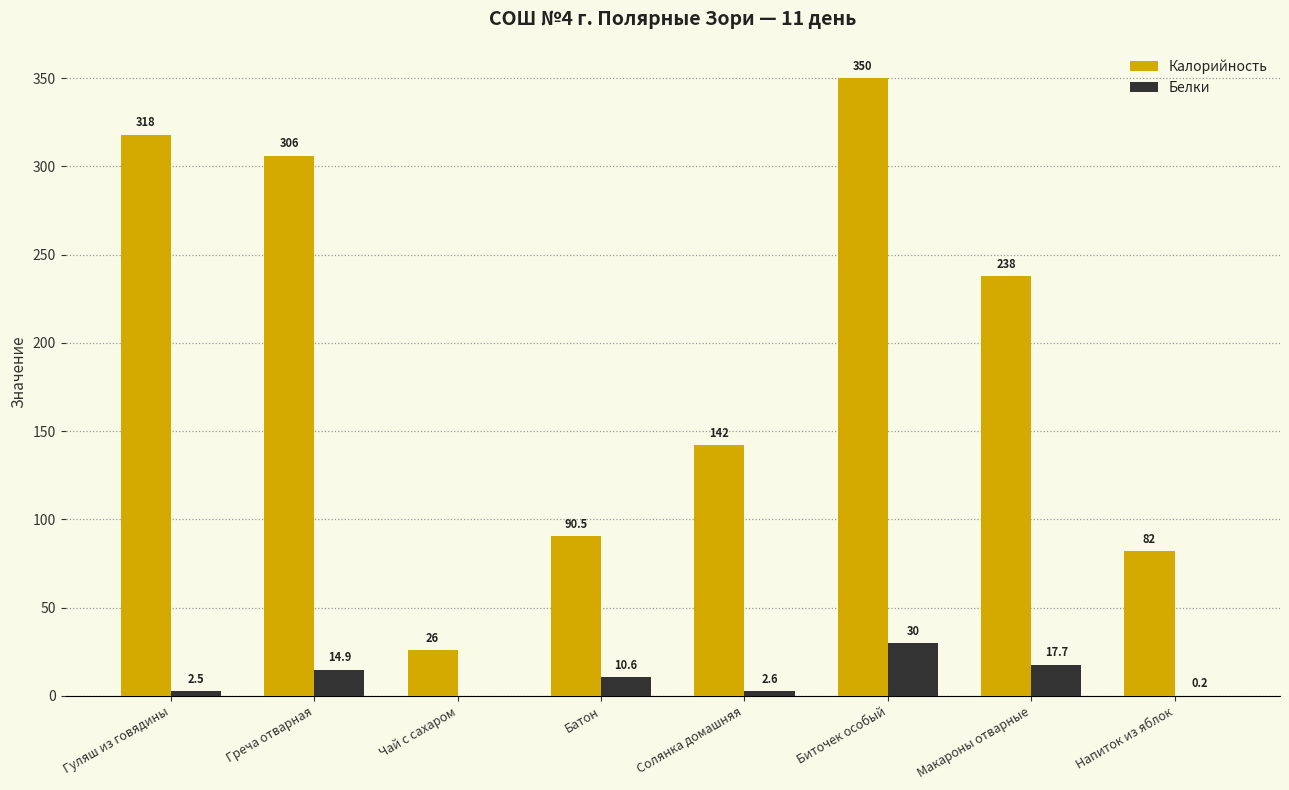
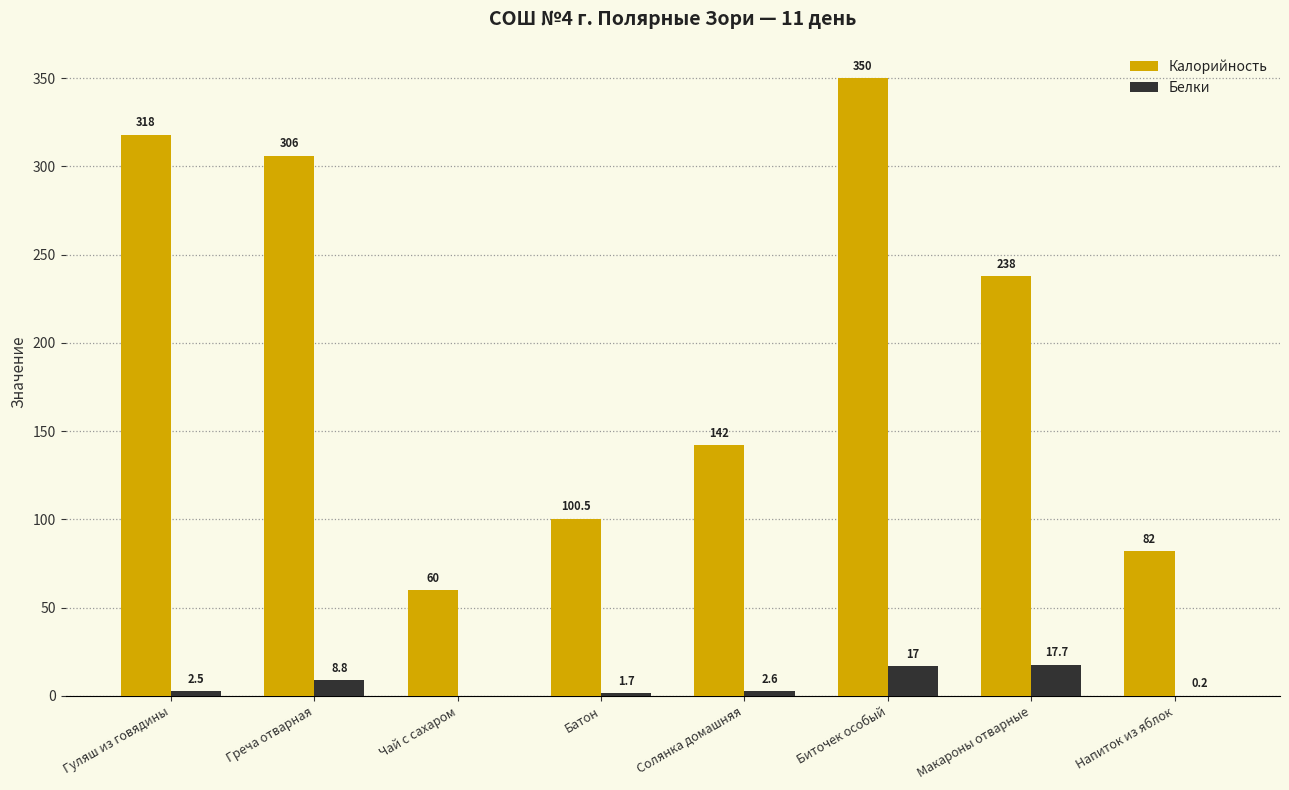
Белки, Греча отварная: 14.9 -> 8.8
Калорийность, Чай с сахаром: 26 -> 60
Калорийность, Батон: 90.5 -> 100.5
Белки, Батон: 10.6 -> 1.7
Белки, Биточек особый: 30 -> 17
